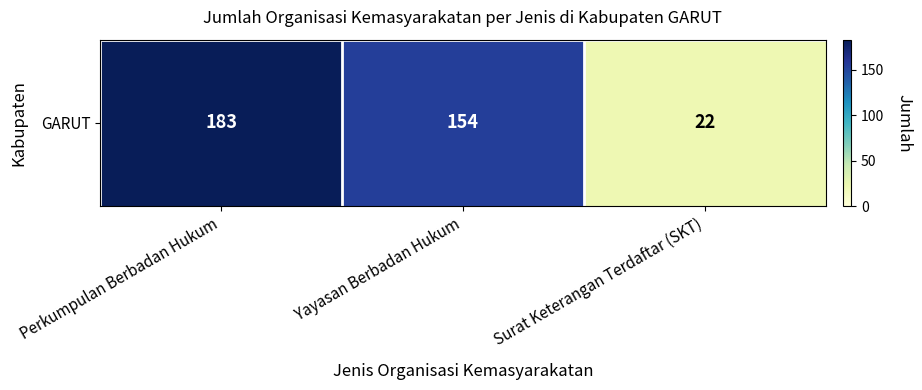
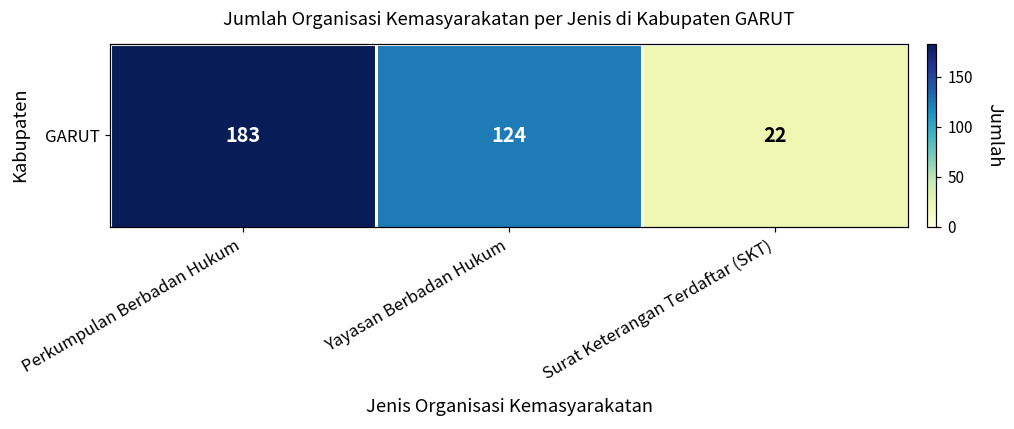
GARUT, Yayasan Berbadan Hukum: 154 -> 124
